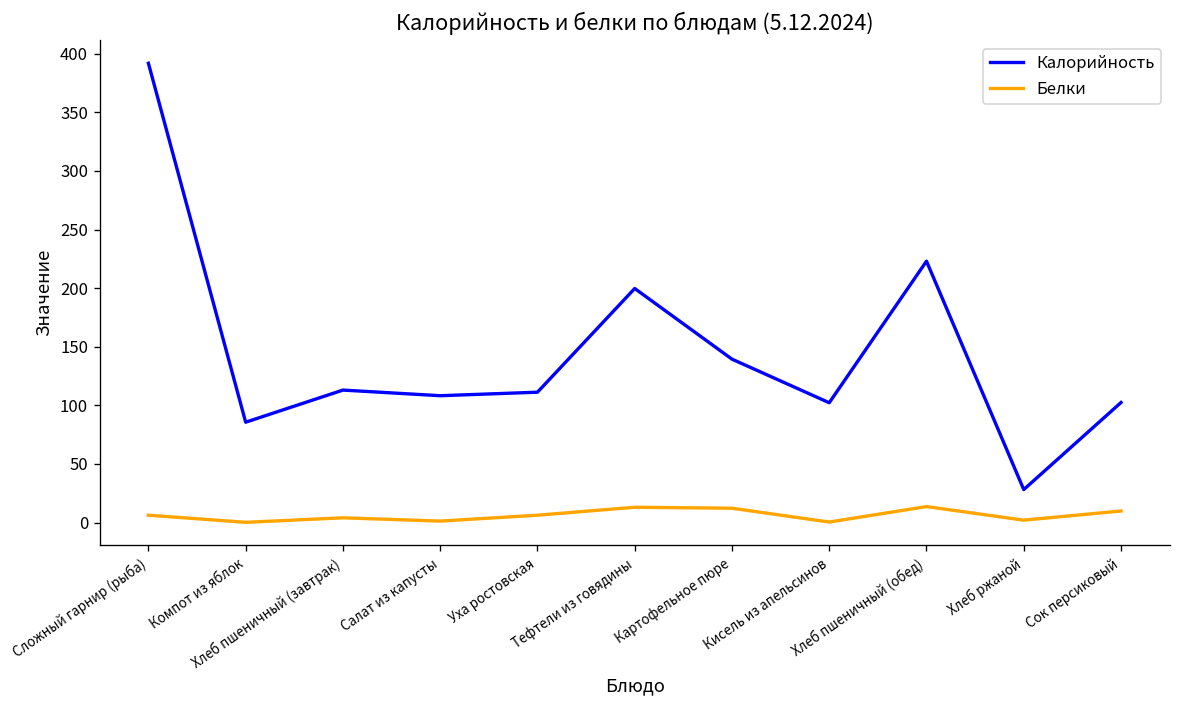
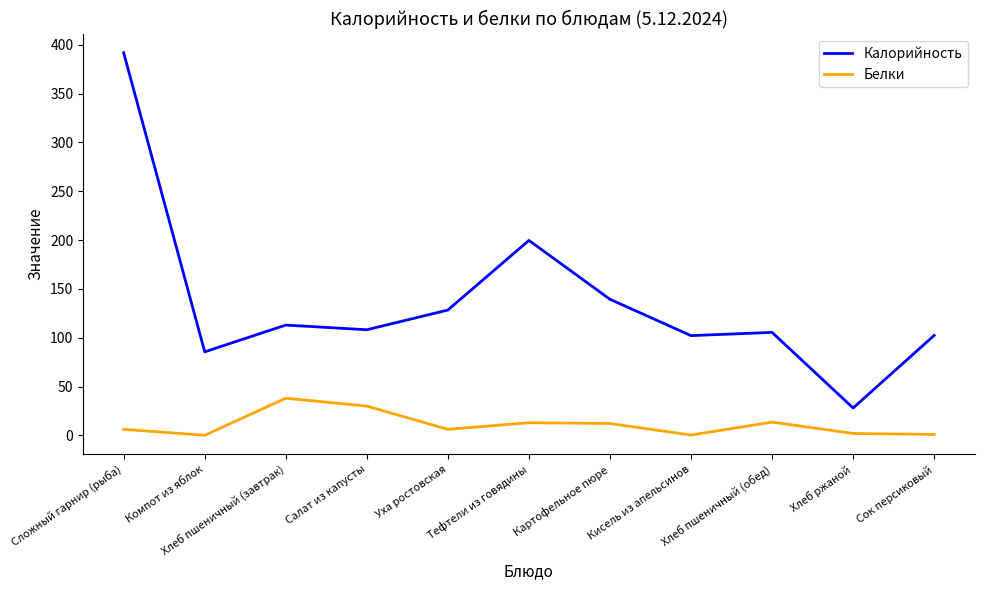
Белки, Хлеб пшеничный (завтрак): 0 -> 40
Белки, Салат из капусты: 0 -> 30
Калорийность, Уха ростовская: 110 -> 130
Калорийность, Хлеб пшеничный (обед): 220 -> 110
Белки, Сок персиковый: 10 -> 0
